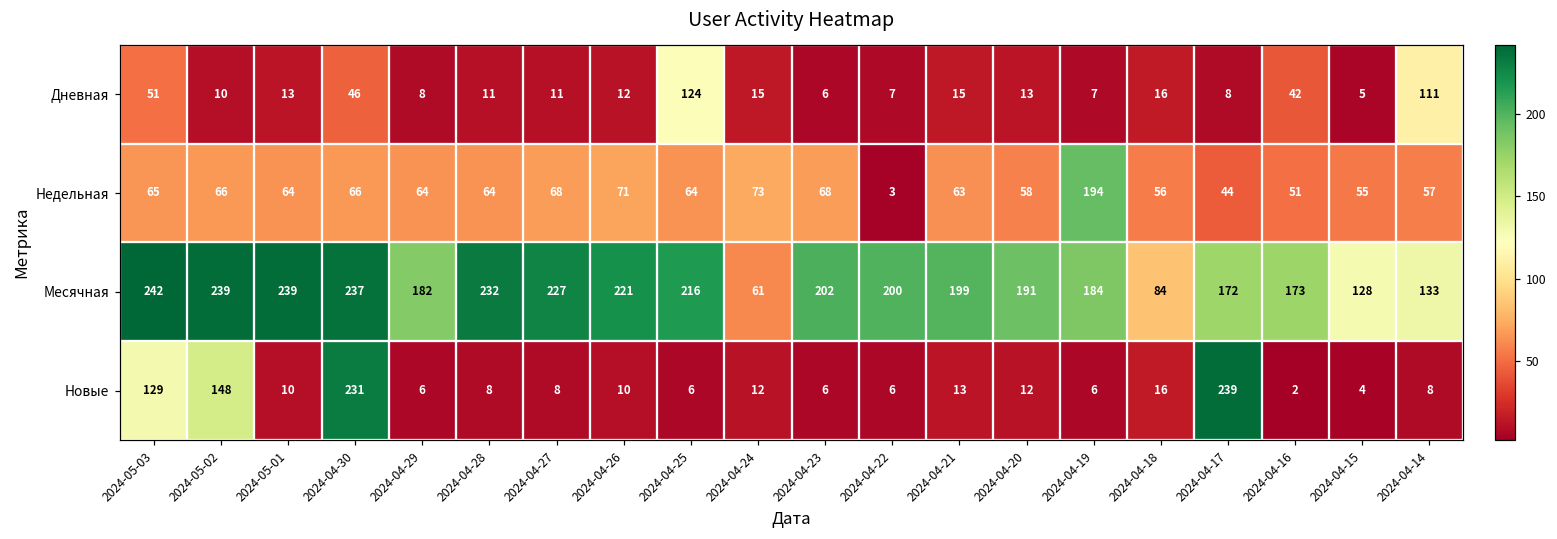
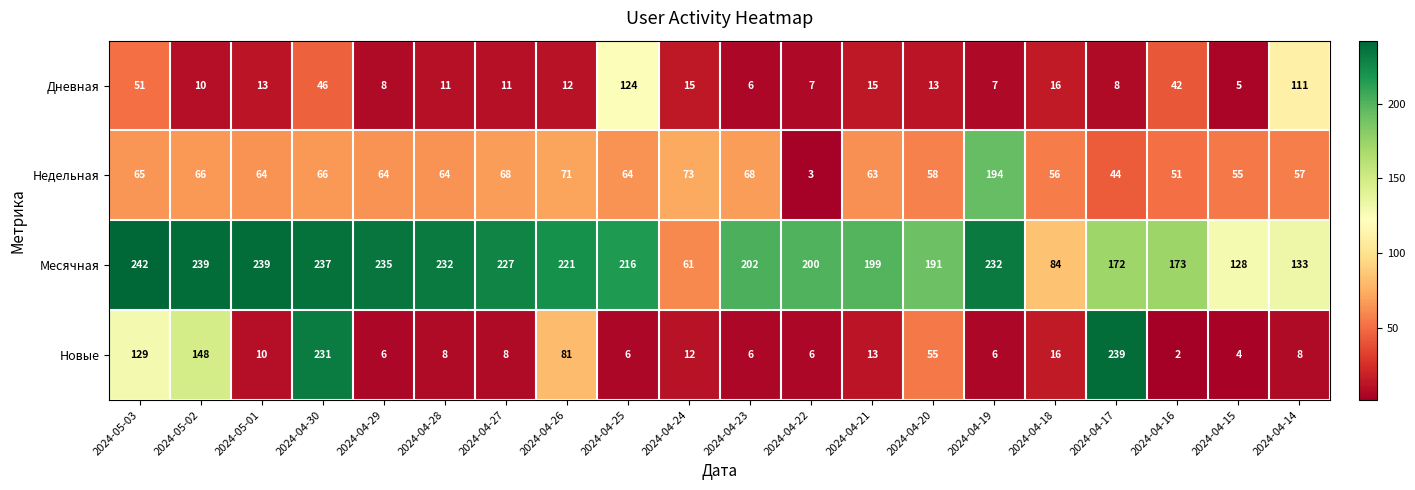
Месячная, 2024-04-29: 182 -> 235
Месячная, 2024-04-19: 184 -> 232
Новые, 2024-04-26: 10 -> 81
Новые, 2024-04-20: 12 -> 55
